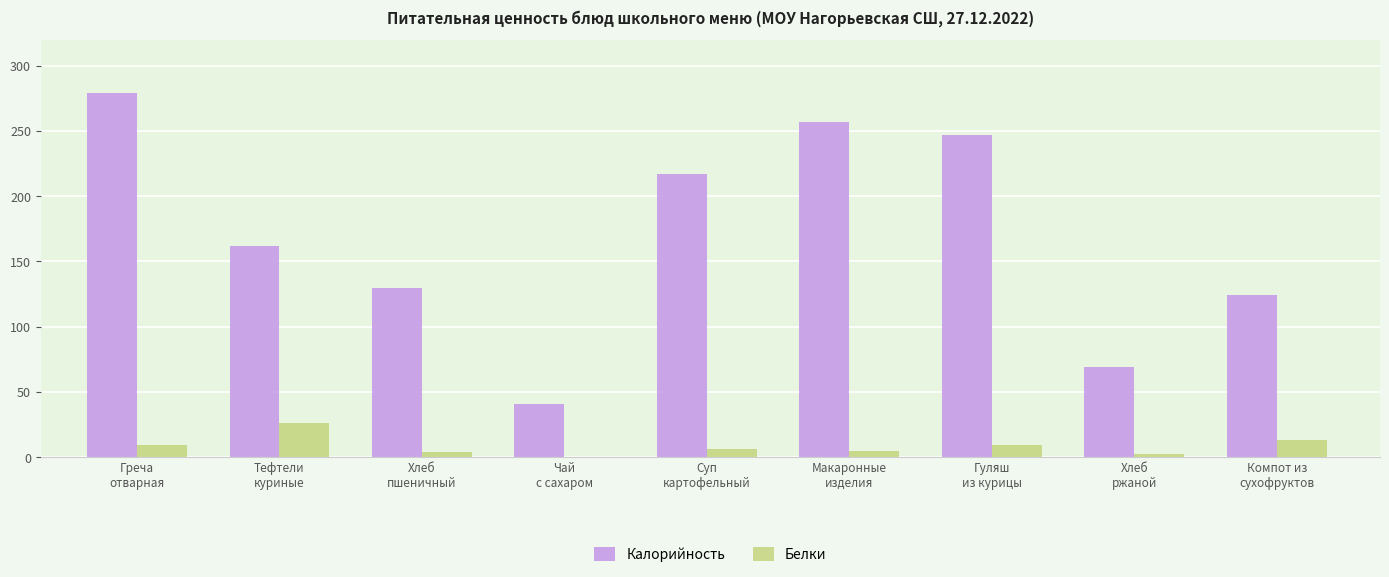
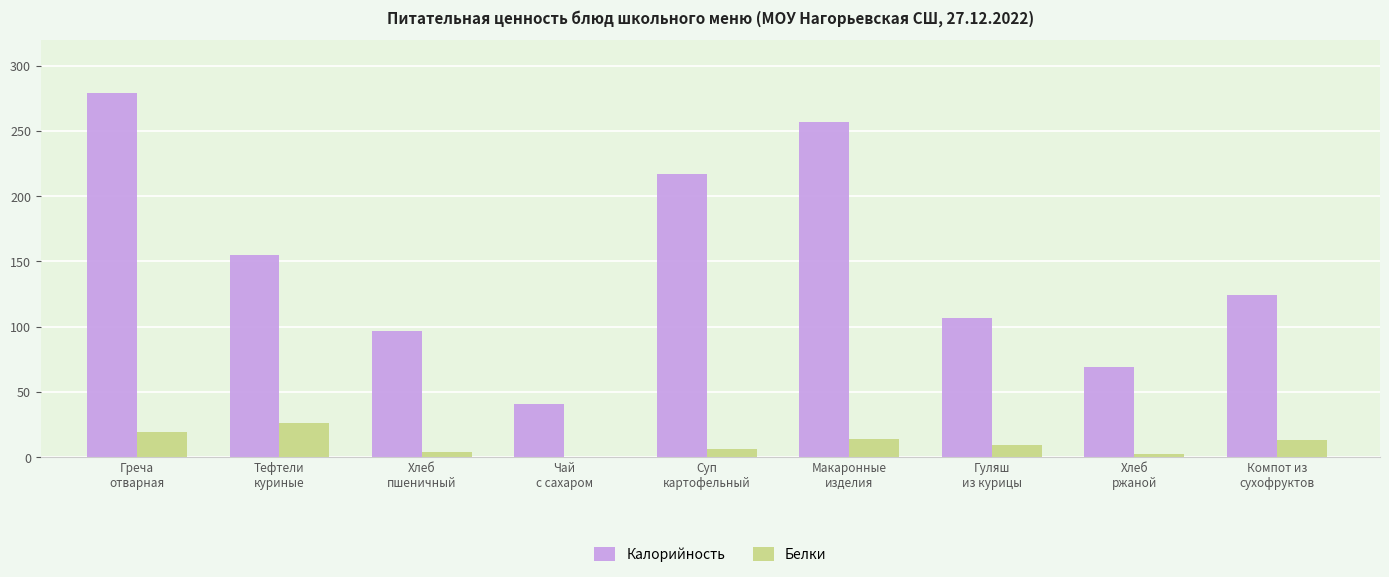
Белки, Греча отварная: 9 -> 19
Калорийность, Тефтели куриные: 162 -> 155
Калорийность, Хлеб пшеничный: 130 -> 97
Белки, Макаронные изделия: 5 -> 14
Калорийность, Гуляш из курицы: 247 -> 107
